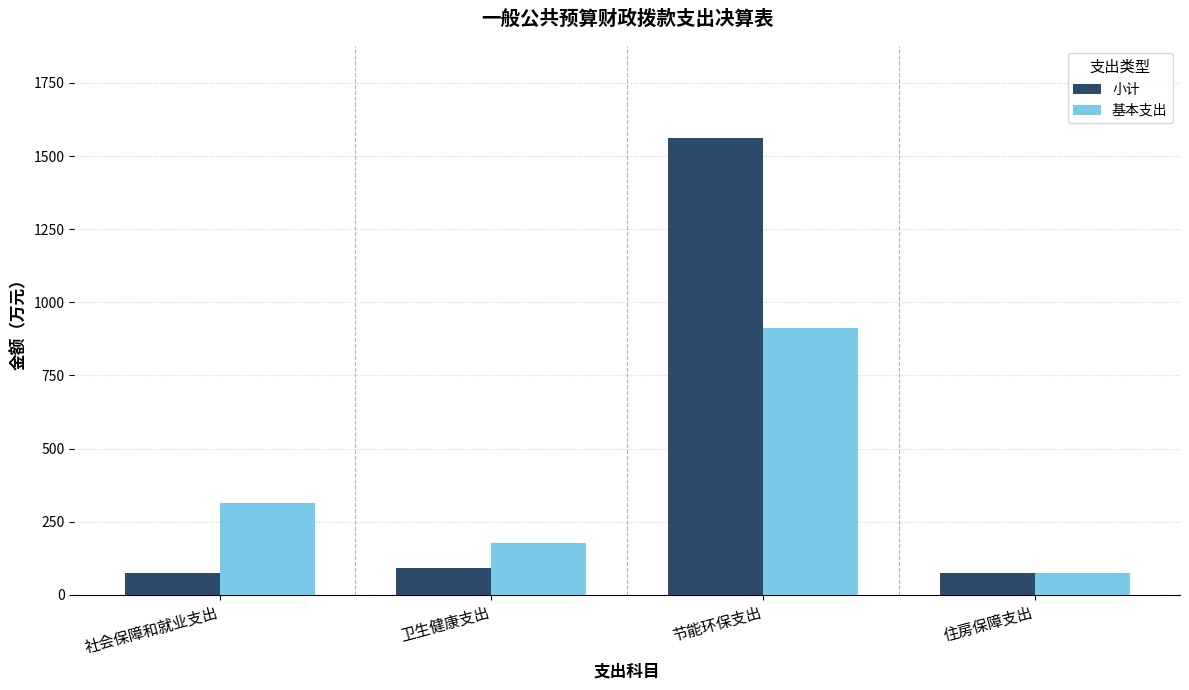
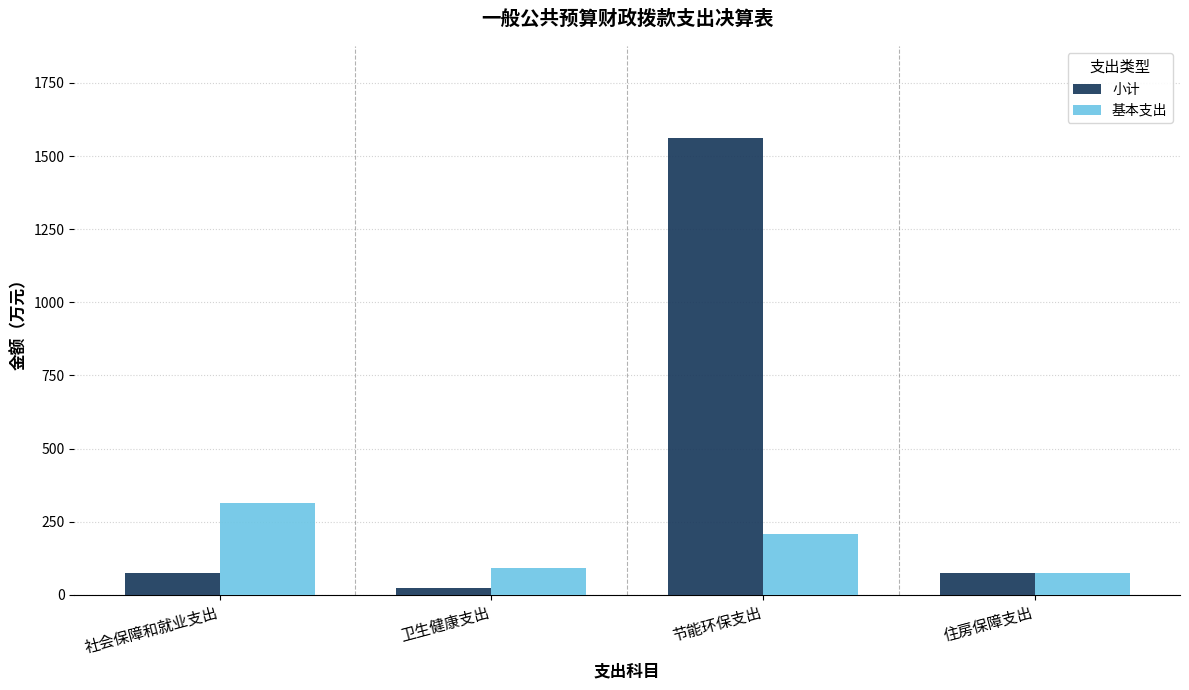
小计, 卫生健康支出: 90 -> 20
基本支出, 卫生健康支出: 180 -> 90
基本支出, 节能环保支出: 910 -> 210
